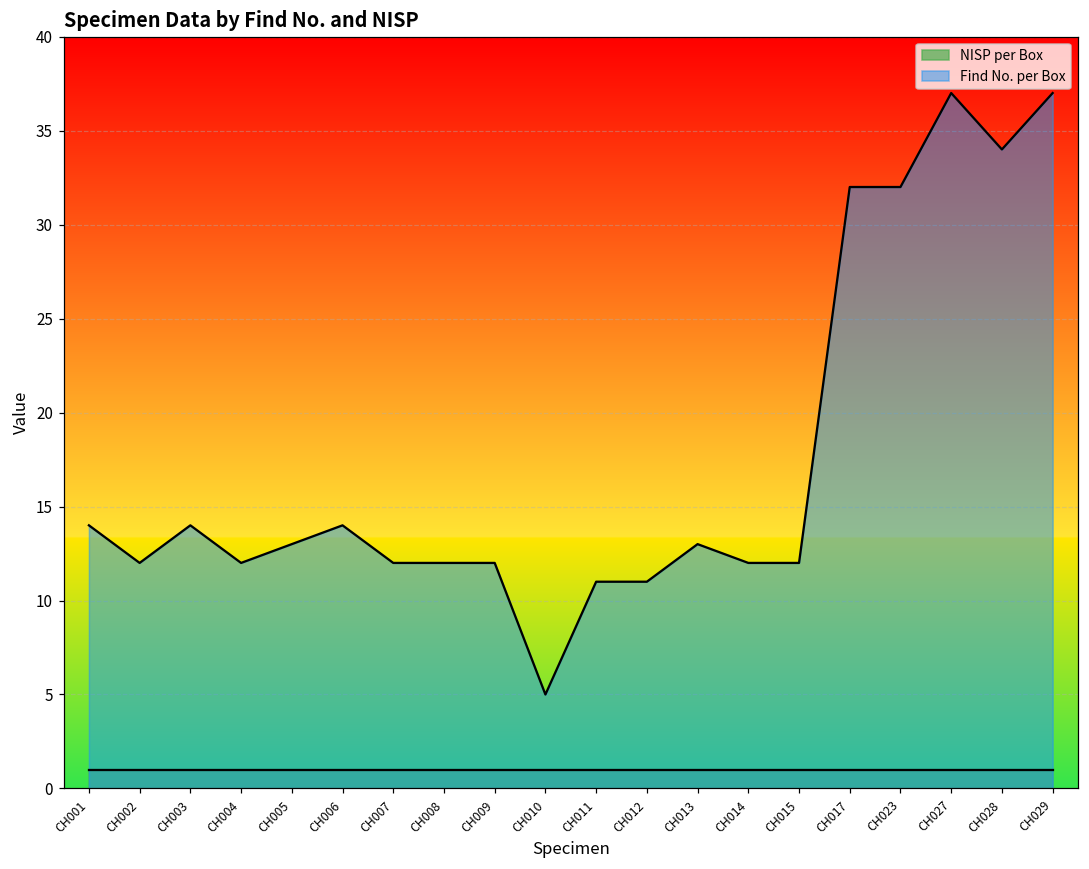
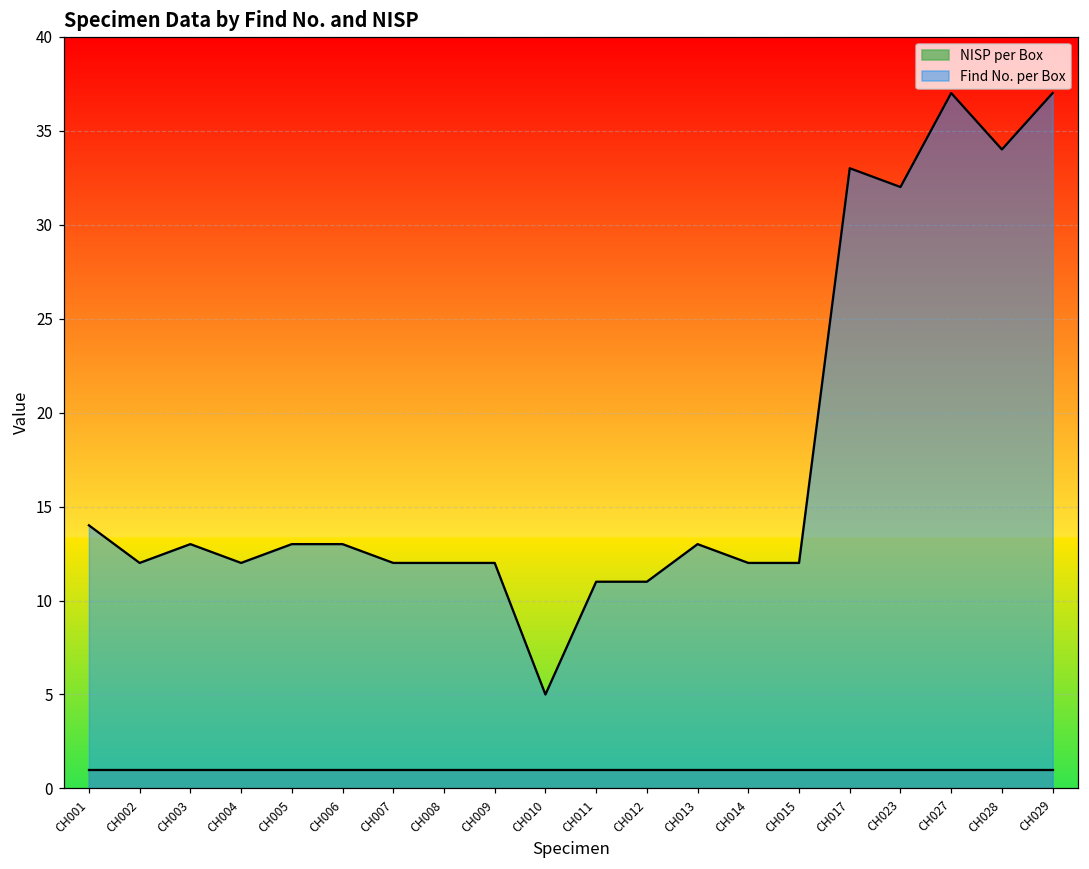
Find No. per Box, CH003: 14 -> 13
Find No. per Box, CH006: 14 -> 13
Find No. per Box, CH017: 32 -> 33
